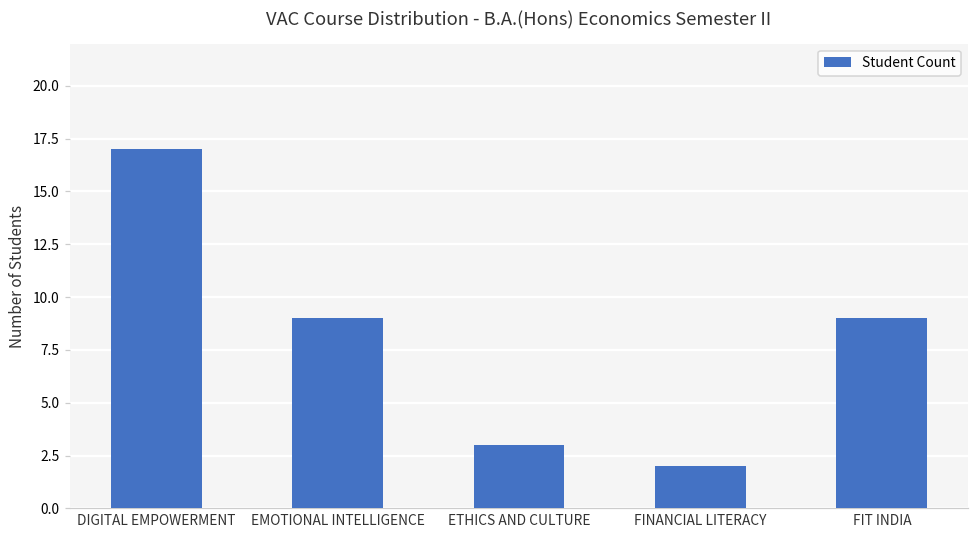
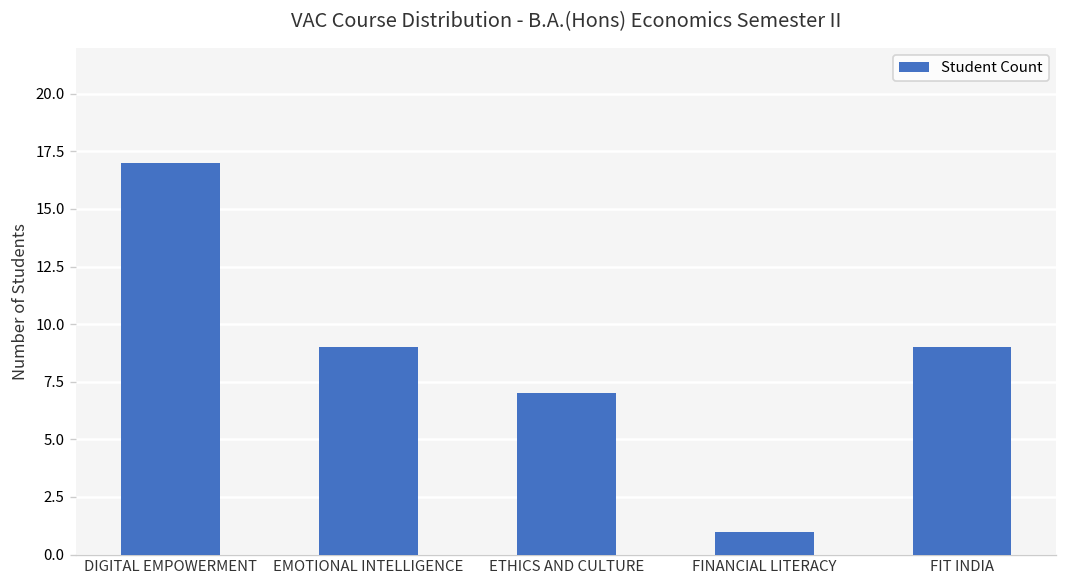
ETHICS AND CULTURE: 3 -> 7
FINANCIAL LITERACY: 2 -> 1
